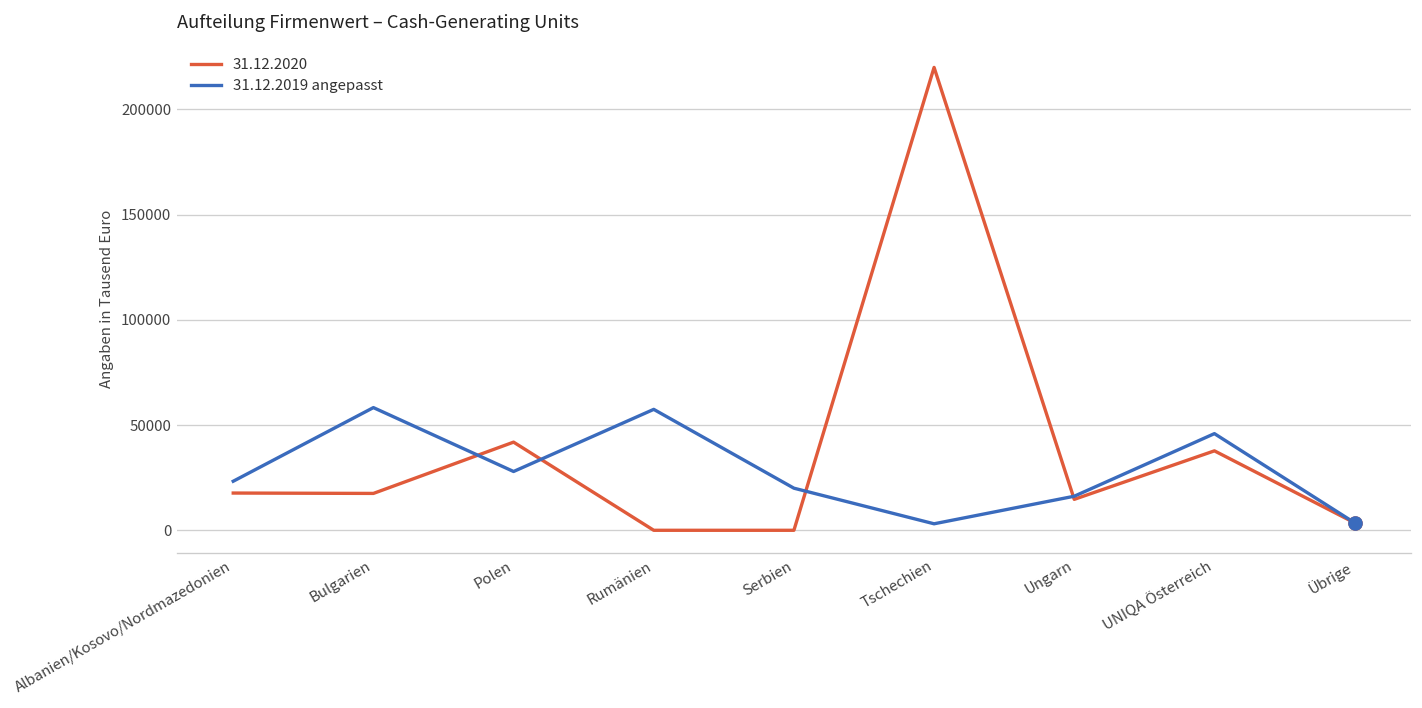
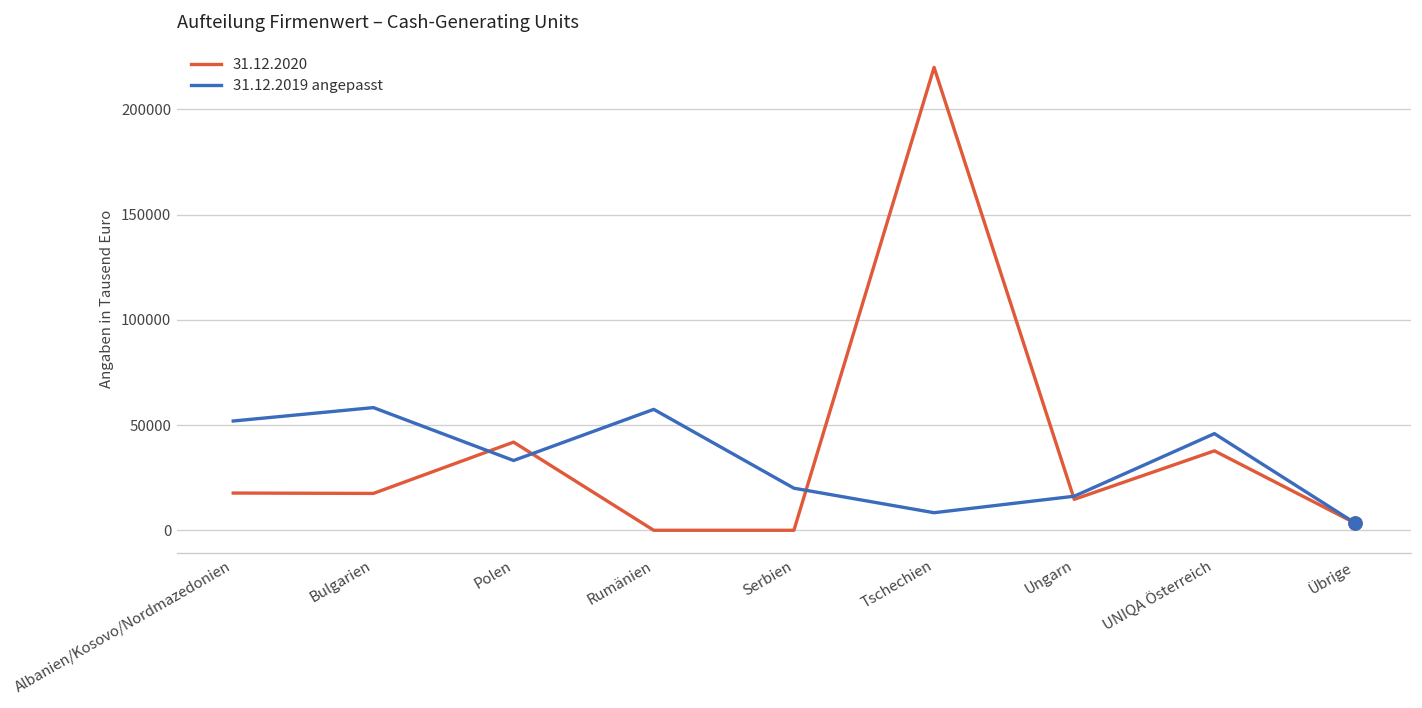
31.12.2019 angepasst, Albanien/Kosovo/Nordmazedonien: 23000 -> 52000
31.12.2019 angepasst, Polen: 28000 -> 33000
31.12.2019 angepasst, Tschechien: 3000 -> 8000
